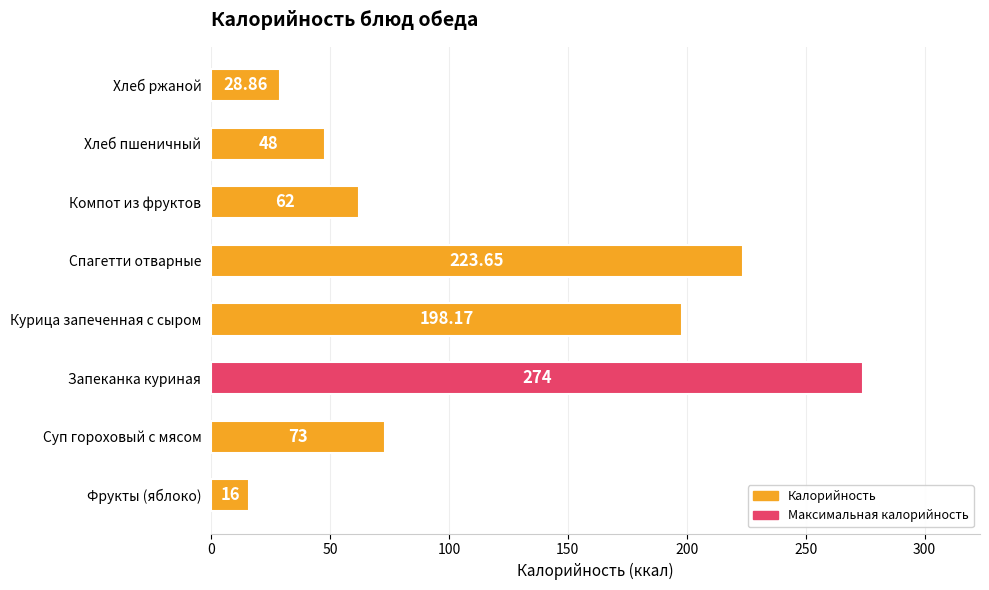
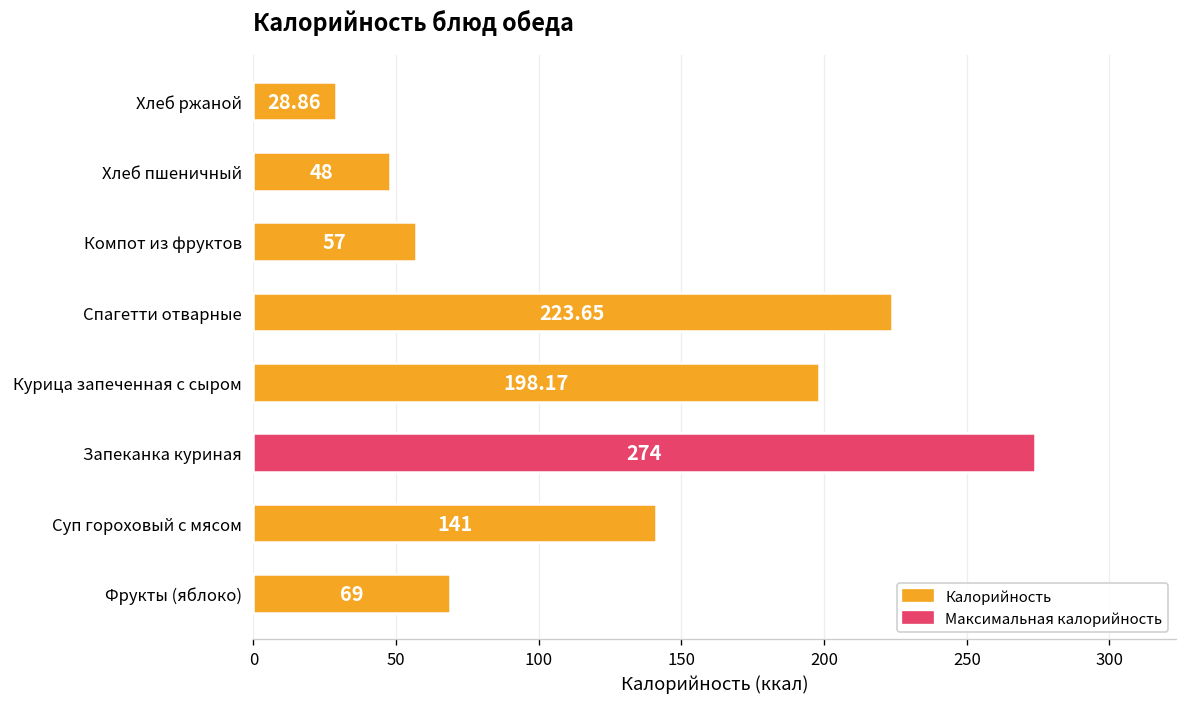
Компот из фруктов: 62 -> 57
Суп гороховый с мясом: 73 -> 141
Фрукты (яблоко): 16 -> 69
